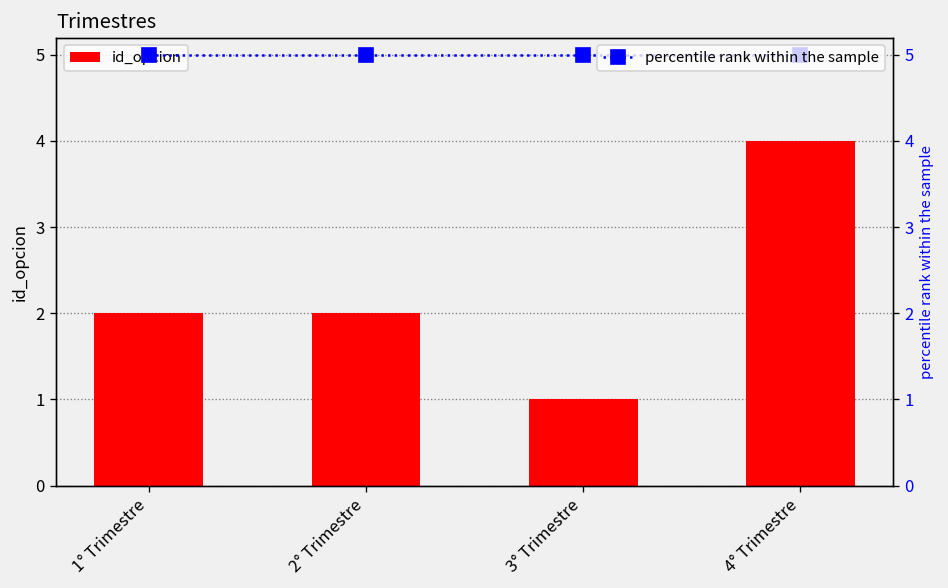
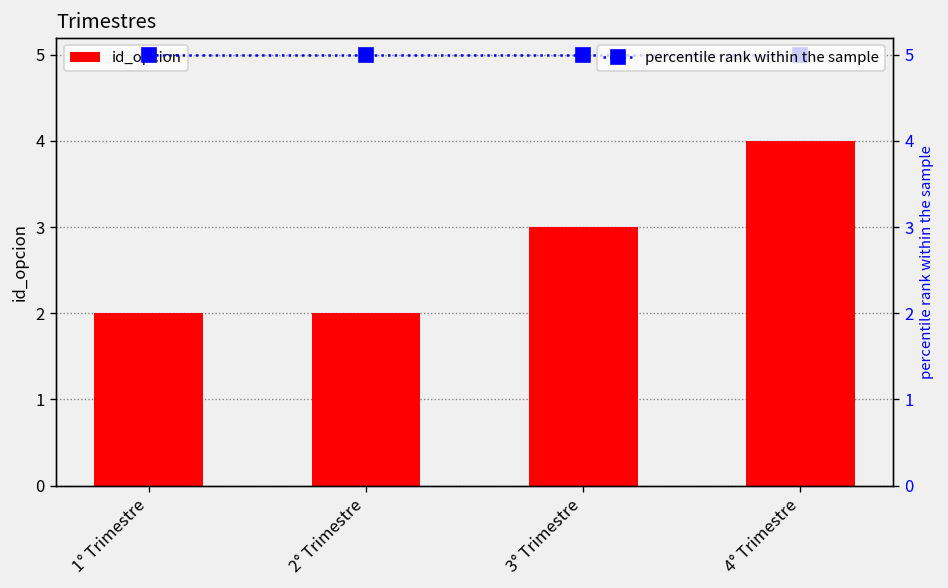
id_opcion, 3° Trimestre: 1 -> 3
